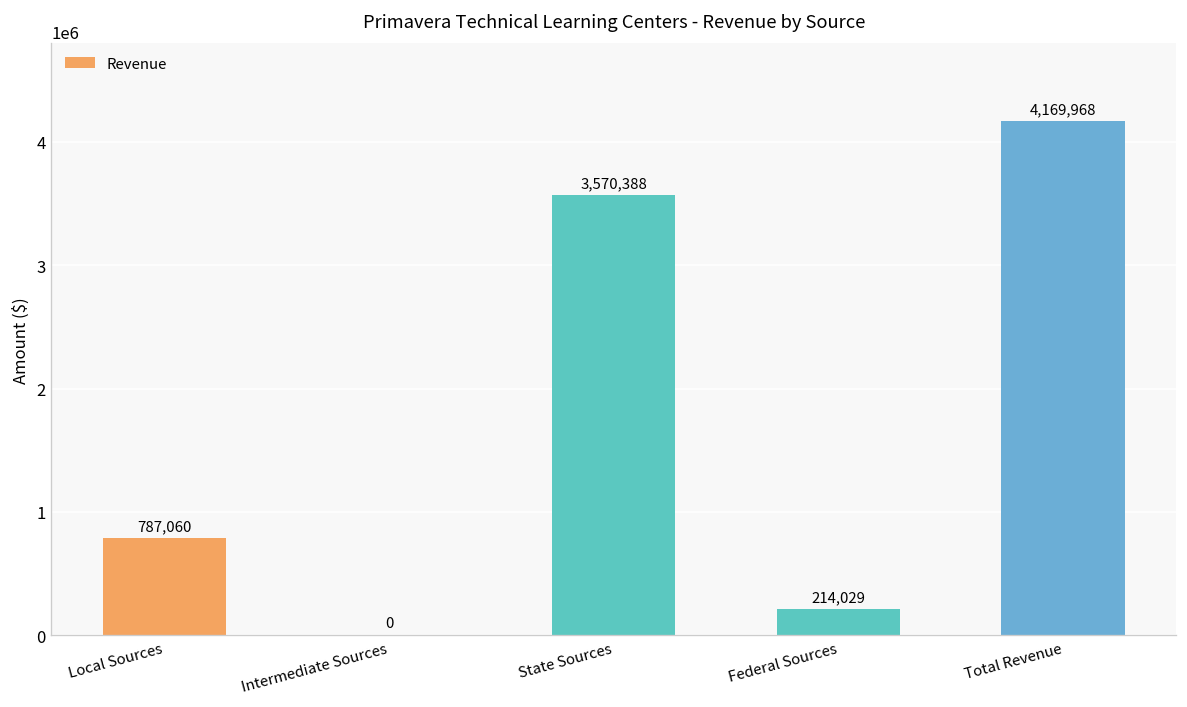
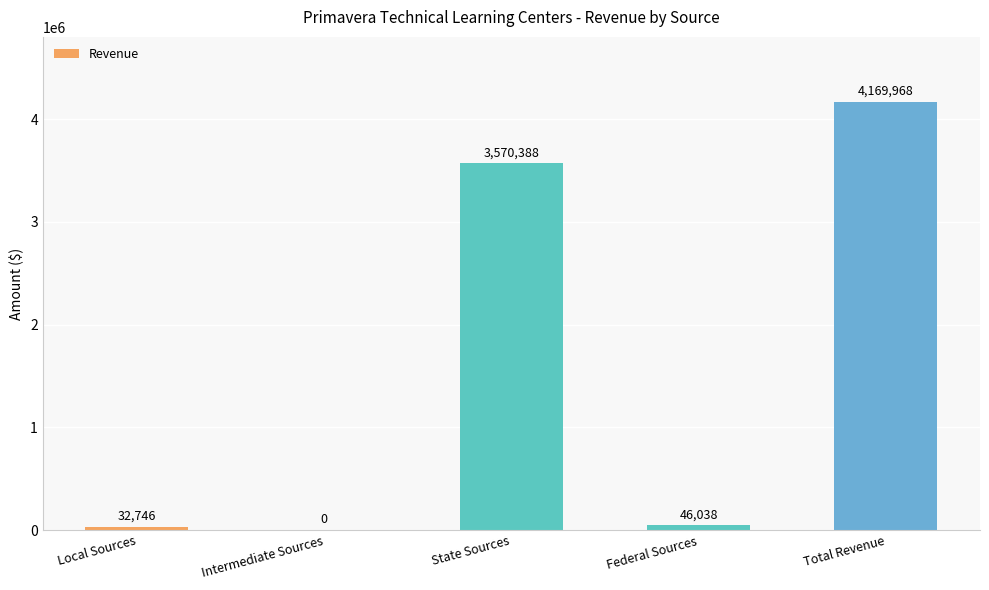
Local Sources: 787,060 -> 32,746
Federal Sources: 214,029 -> 46,038
